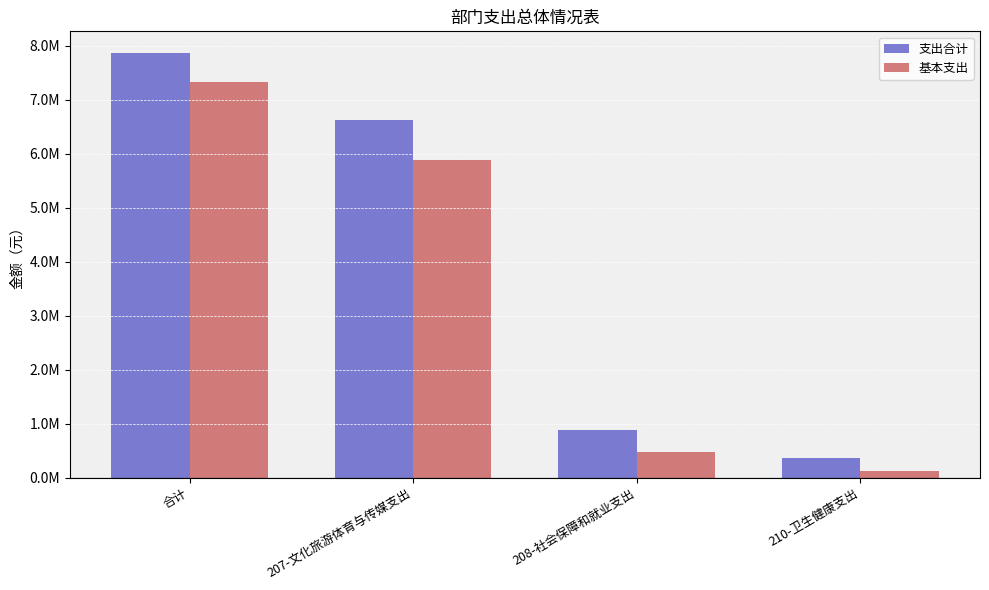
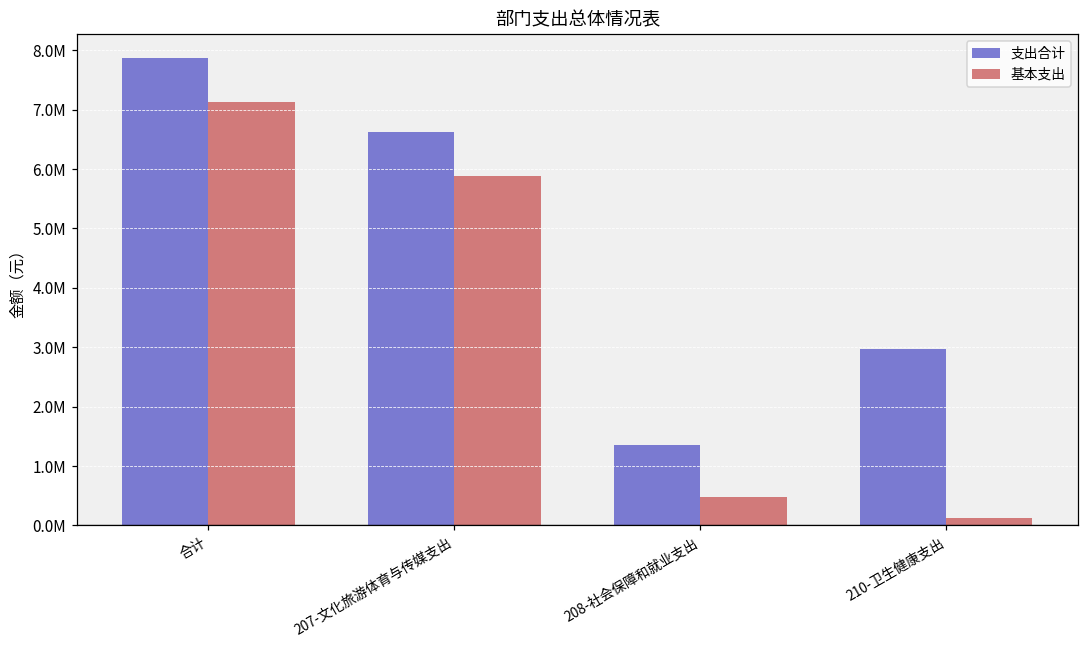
基本支出, 合计: 7300000 -> 7100000
支出合计, 208-社会保障和就业支出: 900000 -> 1400000
支出合计, 210-卫生健康支出: 400000 -> 3000000
